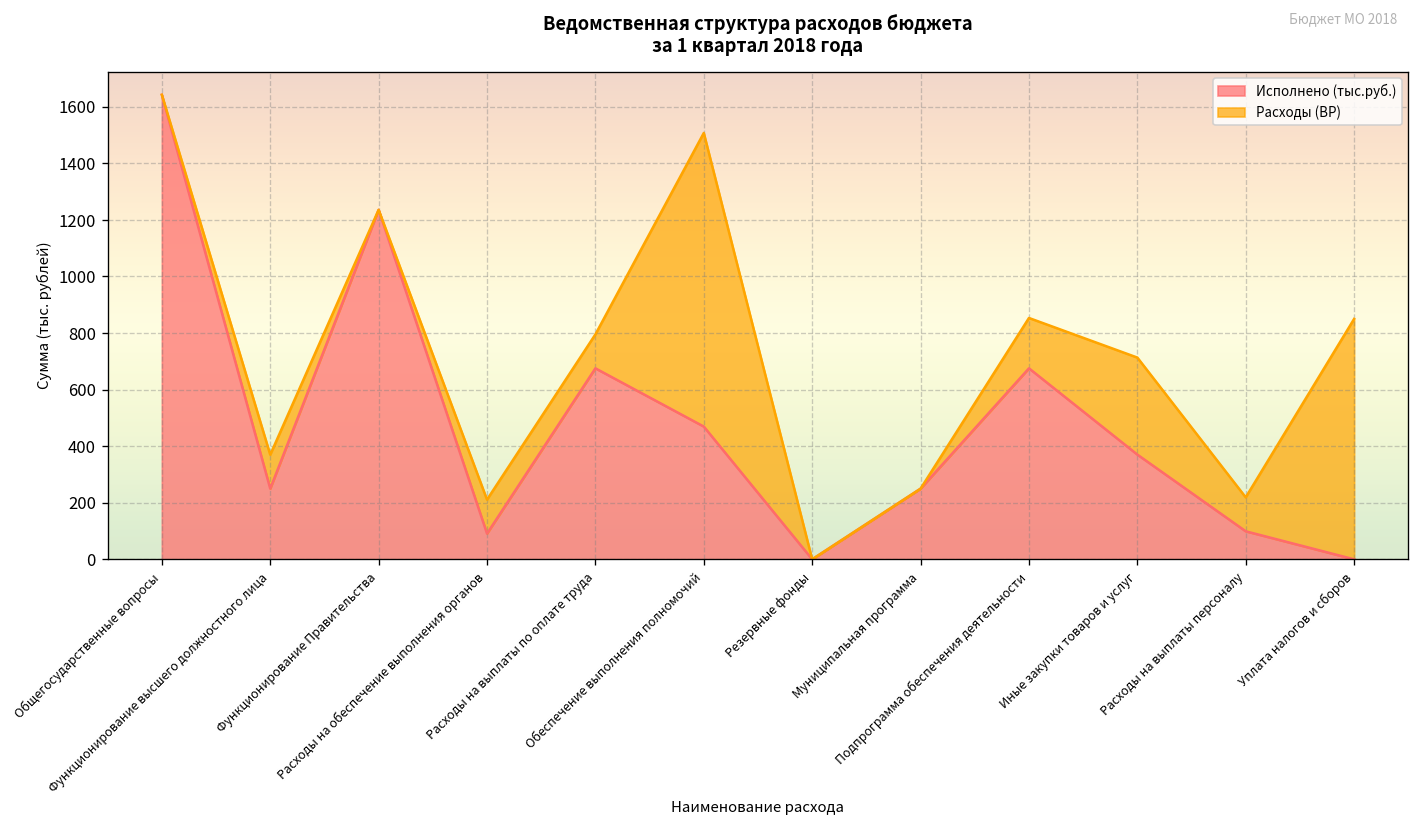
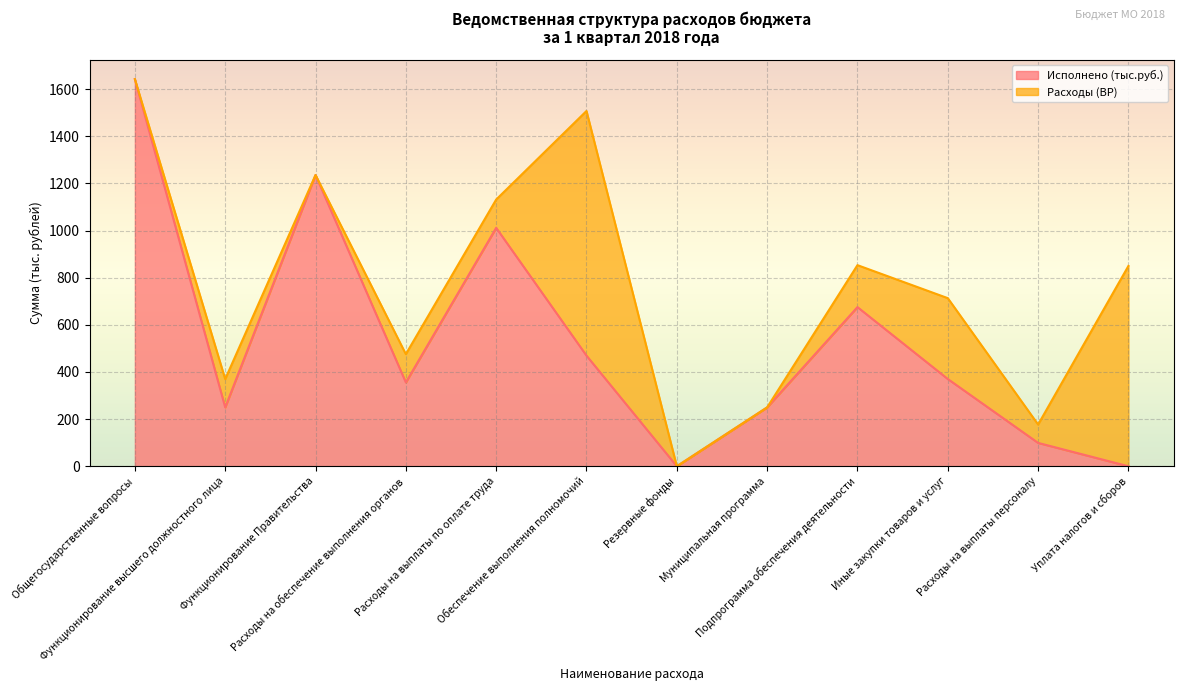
Исполнено (тыс.руб.), Расходы на обеспечение выполнения органов: 90 -> 360
Исполнено (тыс.руб.), Расходы на выплаты по оплате труда: 680 -> 1010
Расходы (ВР), Расходы на выплаты персоналу: 120 -> 80
